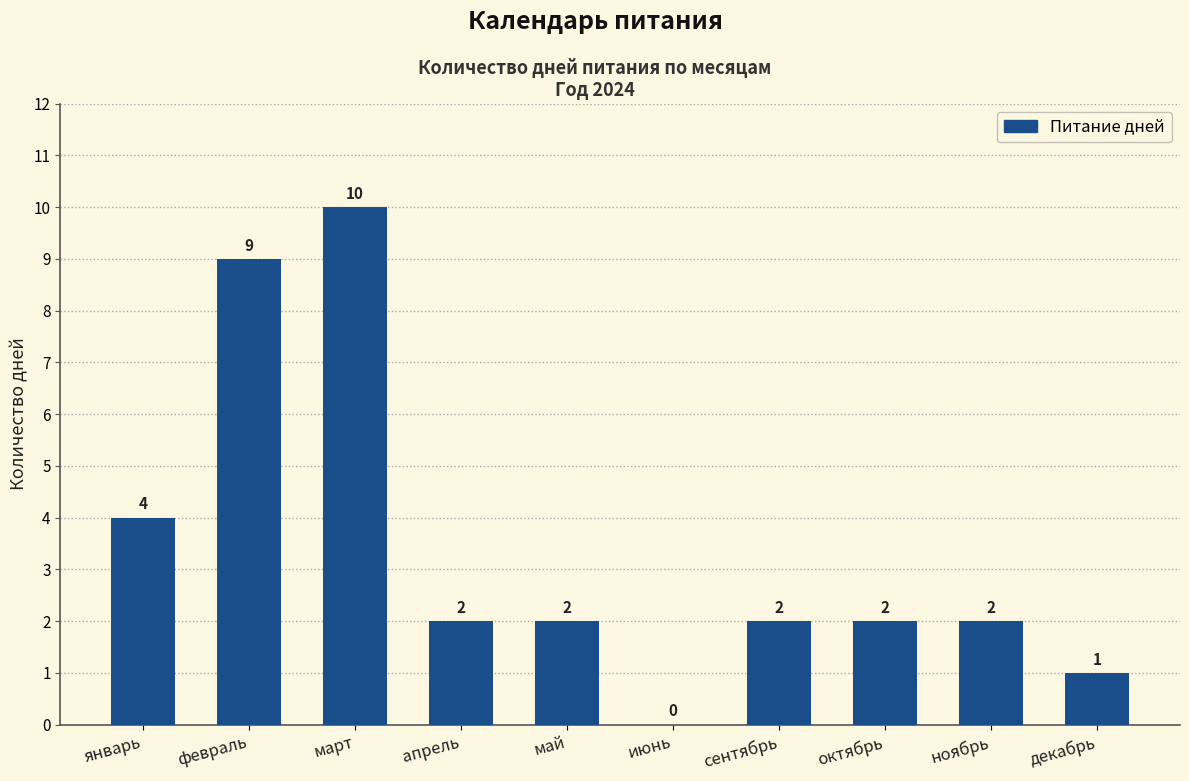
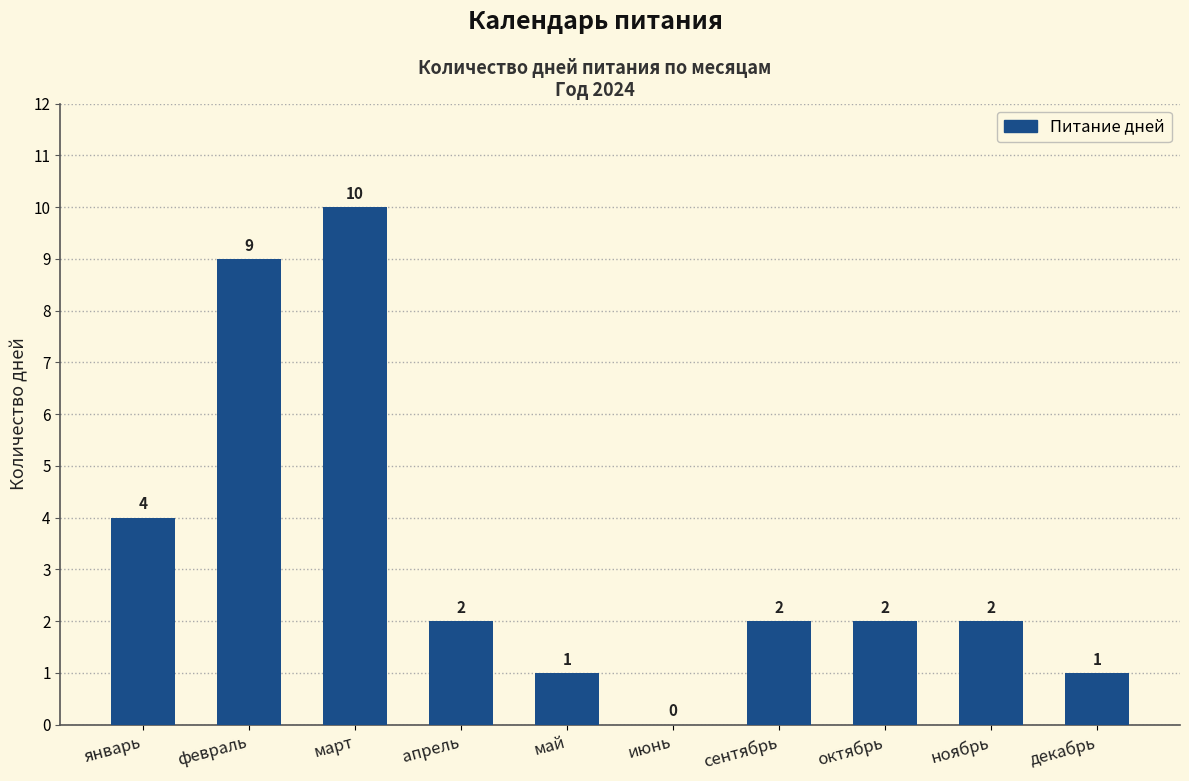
май: 2 -> 1
